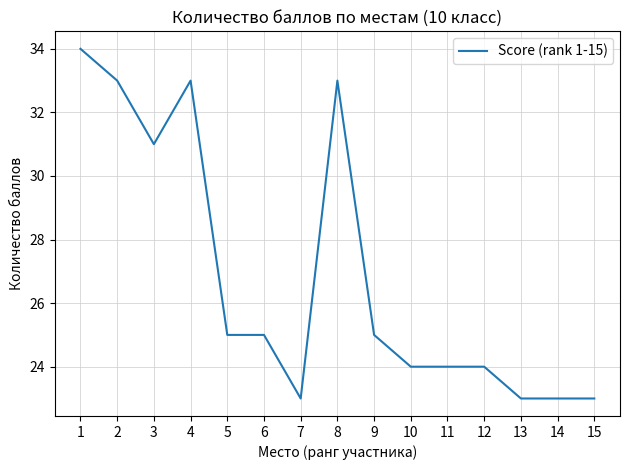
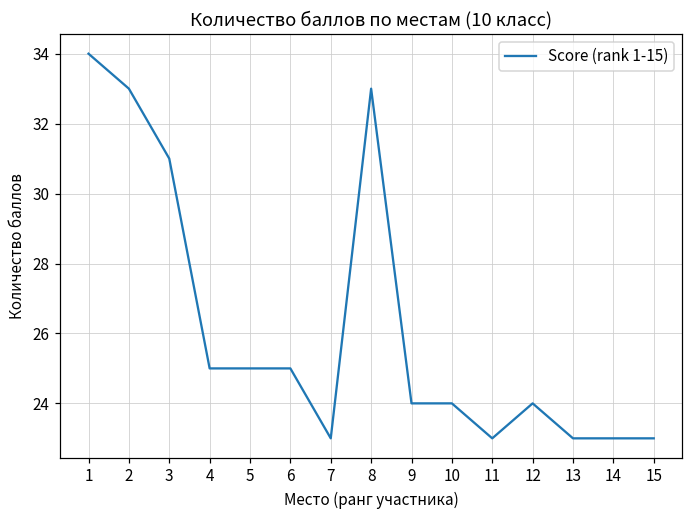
4: 33 -> 25
9: 25 -> 24
11: 24 -> 23
